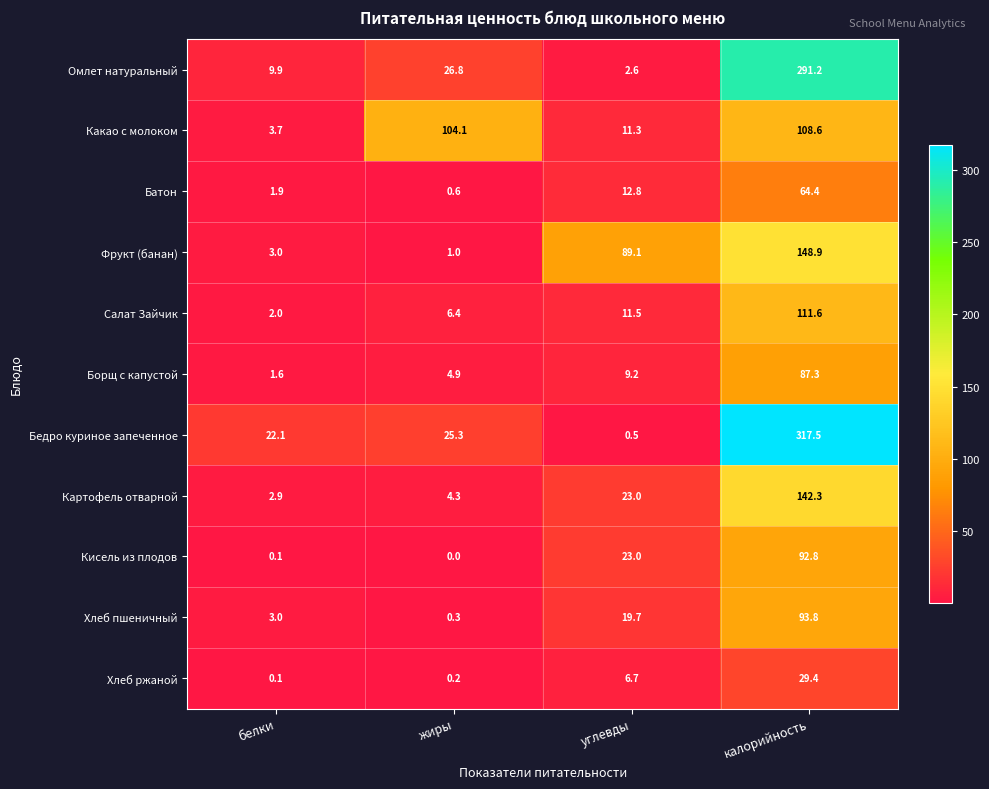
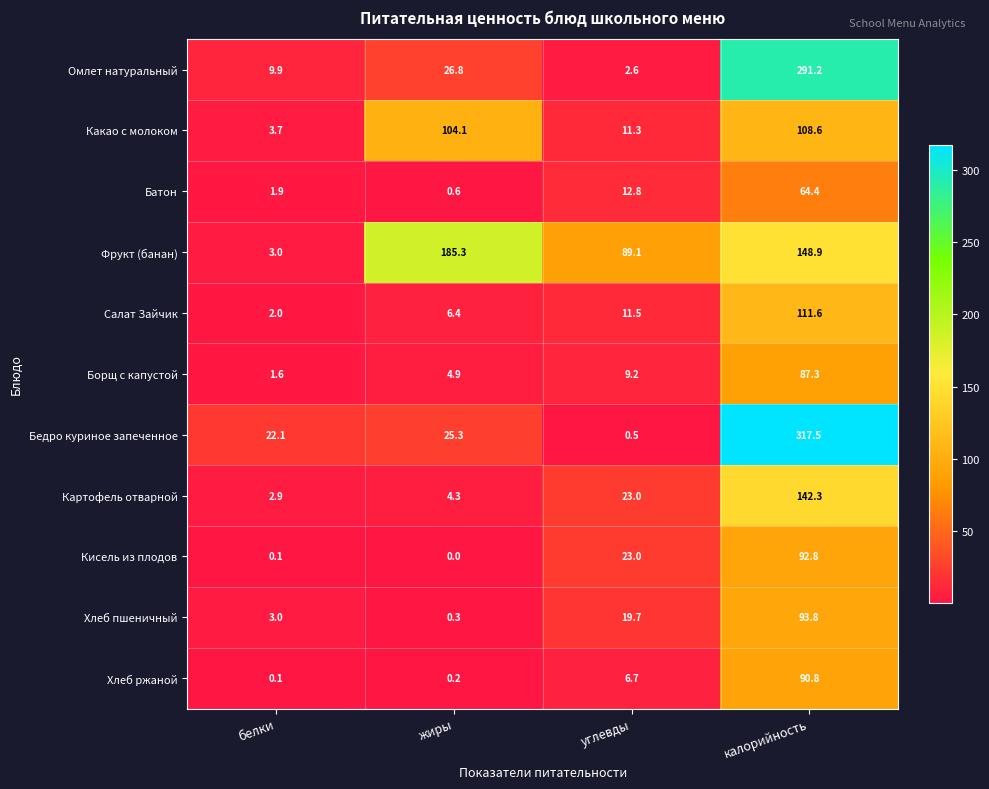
Фрукт (банан), жиры: 1.0 -> 185.3
Хлеб ржаной, калорийность: 29.4 -> 90.8
